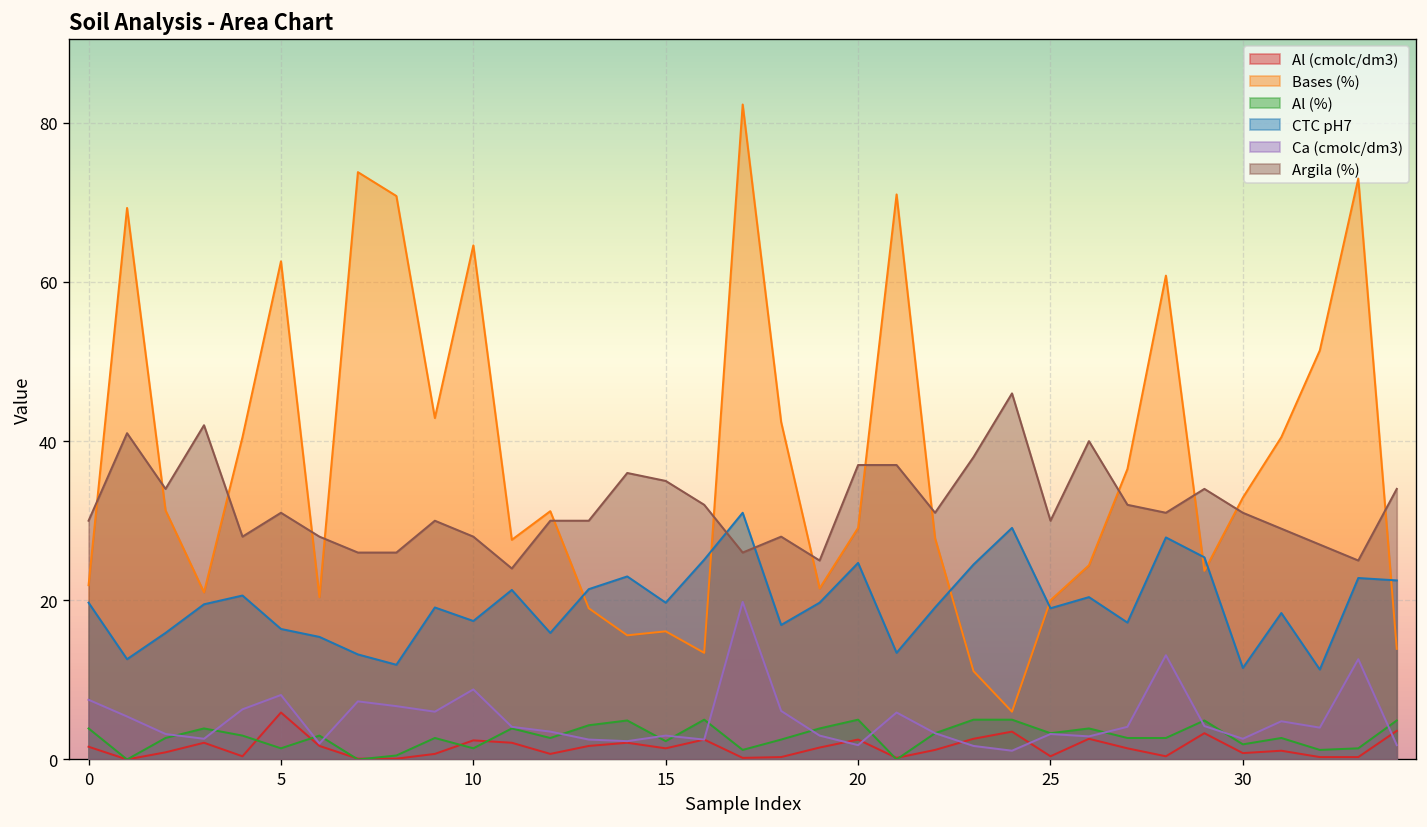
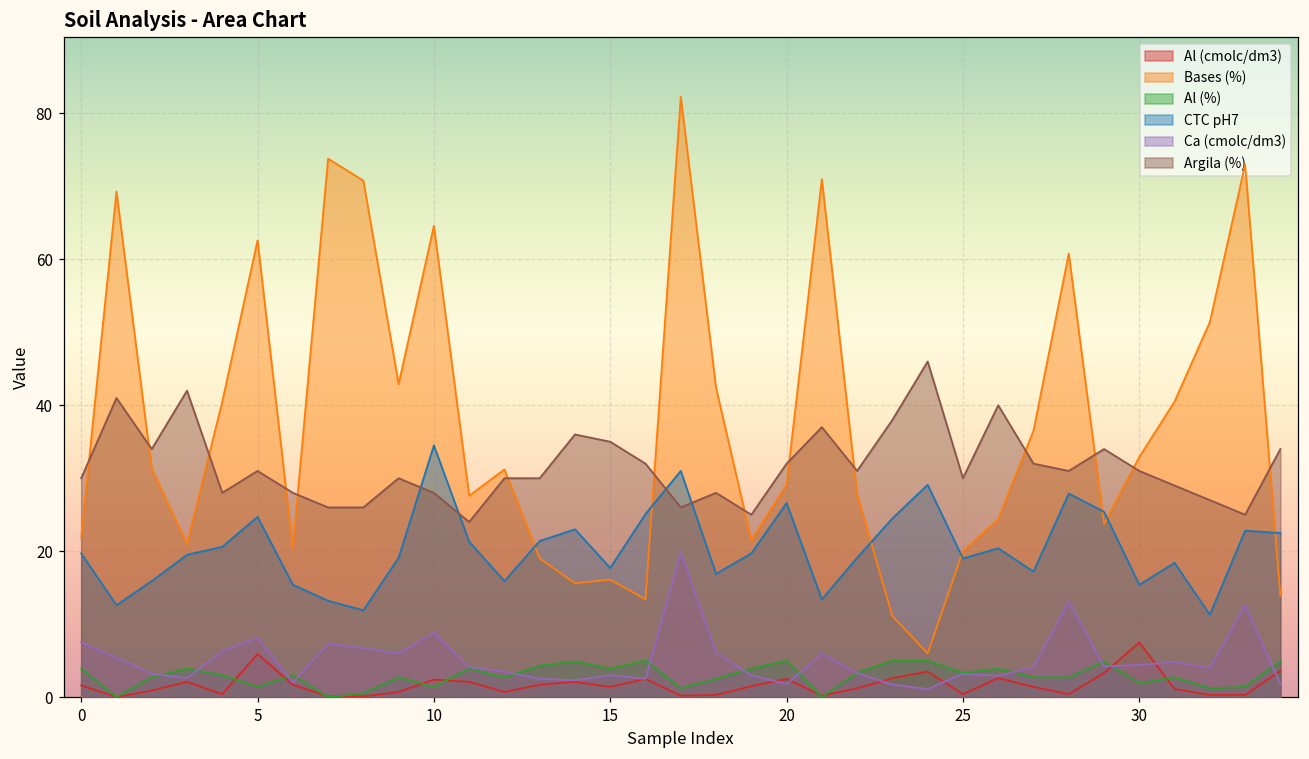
CTC pH7, 5: 16 -> 25
CTC pH7, 10: 17 -> 35
Al (%), 15: 2 -> 4
CTC pH7, 15: 20 -> 18
CTC pH7, 20: 25 -> 27
Argila (%), 20: 37 -> 32
Al (cmolc/dm3), 30: 1 -> 8
CTC pH7, 30: 12 -> 15
Ca (cmolc/dm3), 30: 3 -> 4
